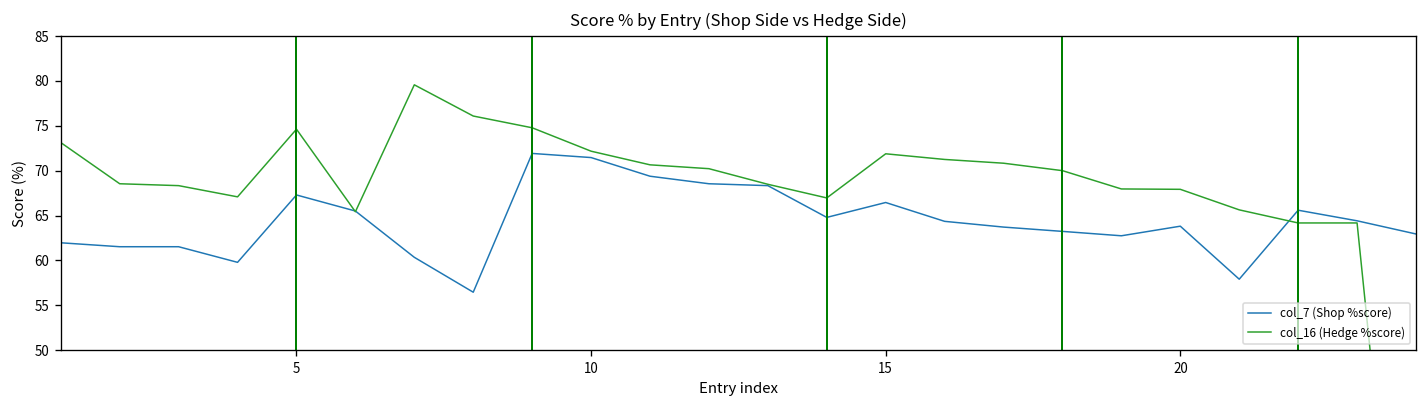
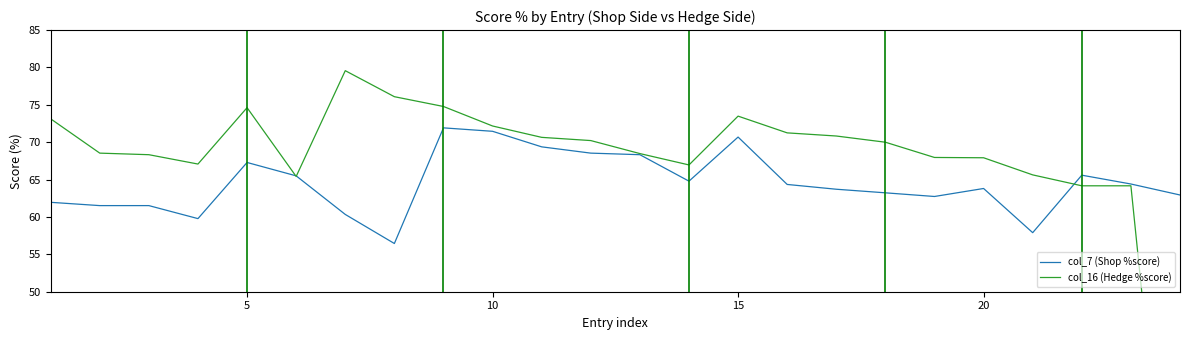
col_7 (Shop %score), 15: 66 -> 71
col_16 (Hedge %score), 15: 72 -> 73
